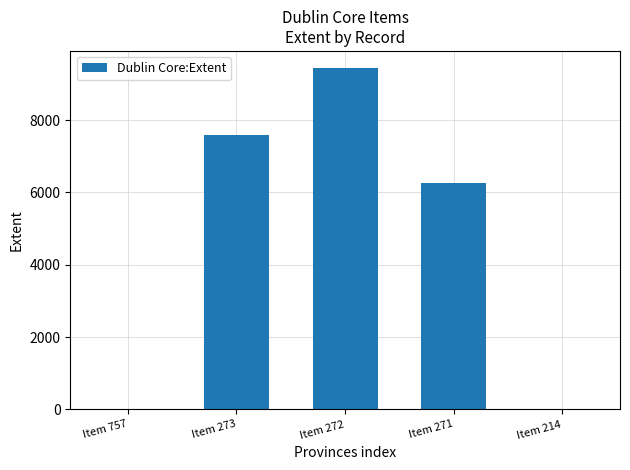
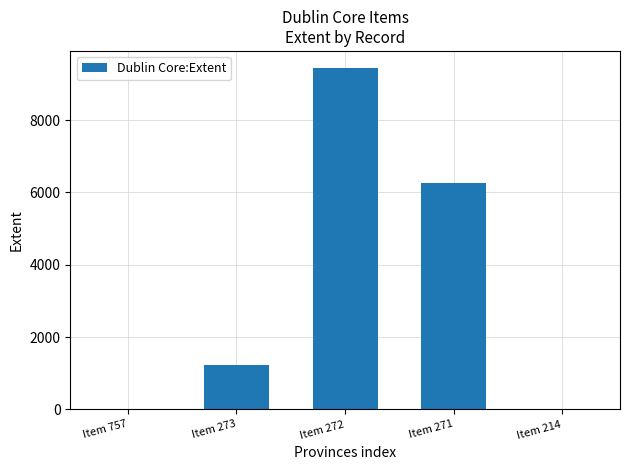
Item 273: 7600 -> 1200
